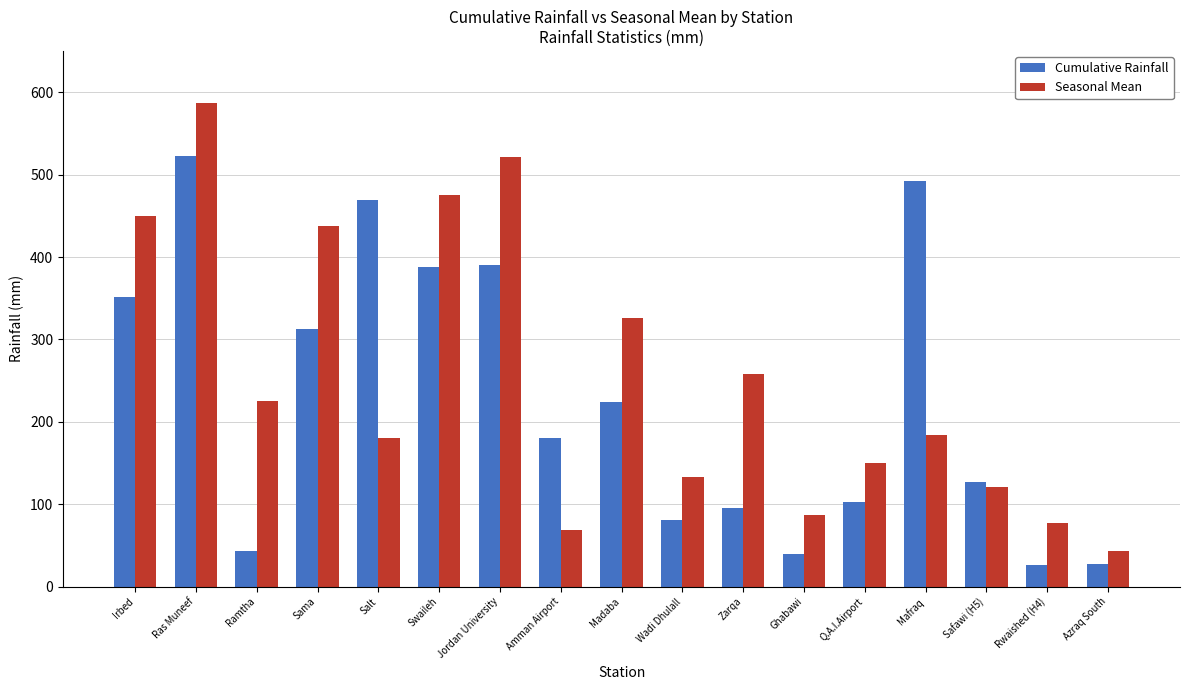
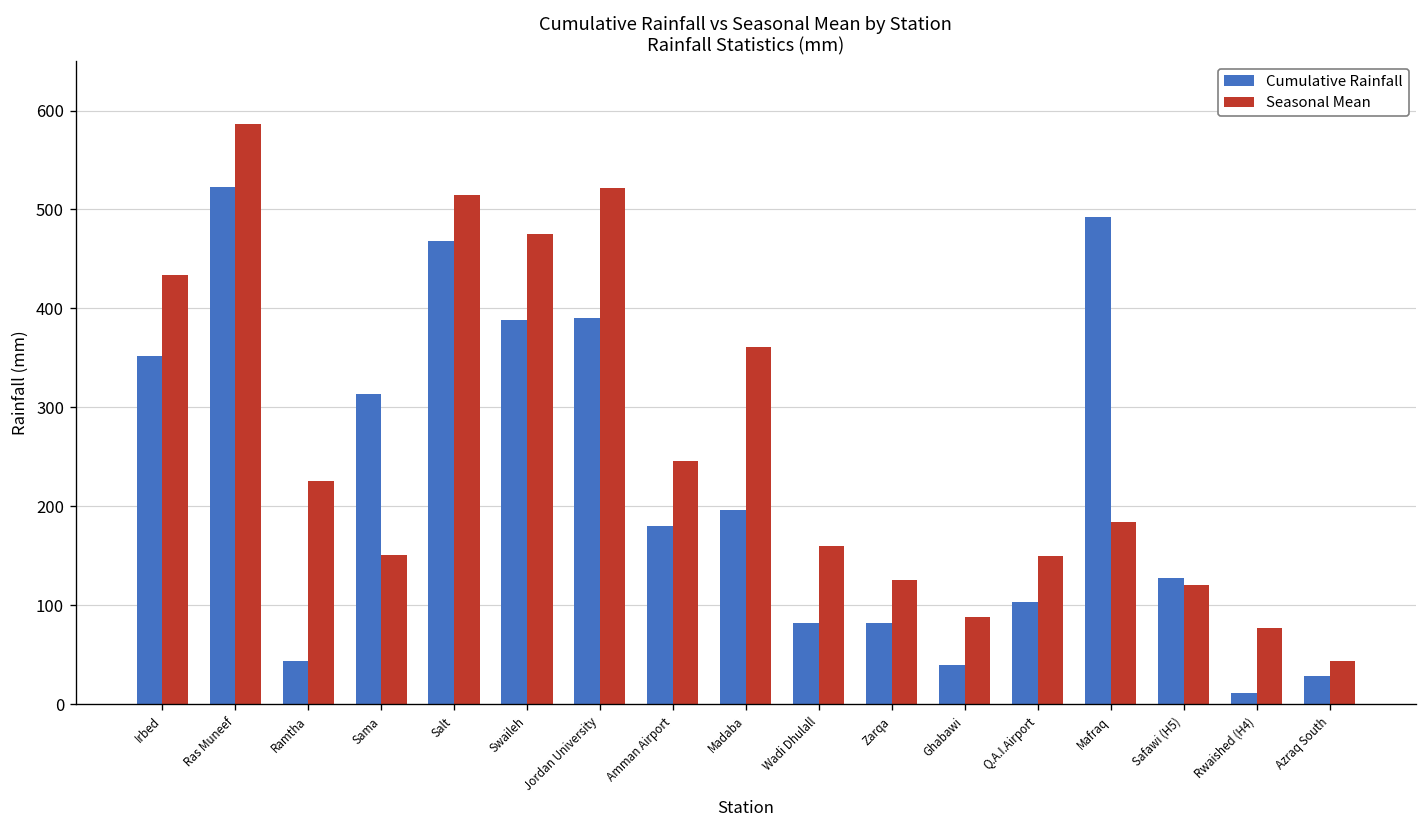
Seasonal Mean, Irbed: 450 -> 430
Seasonal Mean, Sama: 440 -> 150
Seasonal Mean, Salt: 180 -> 510
Seasonal Mean, Amman Airport: 70 -> 250
Cumulative Rainfall, Madaba: 220 -> 200
Seasonal Mean, Madaba: 330 -> 360
Seasonal Mean, Wadi Dhulall: 130 -> 160
Cumulative Rainfall, Zarqa: 100 -> 80
Seasonal Mean, Zarqa: 260 -> 130
Cumulative Rainfall, Rwaished (H4): 30 -> 10
